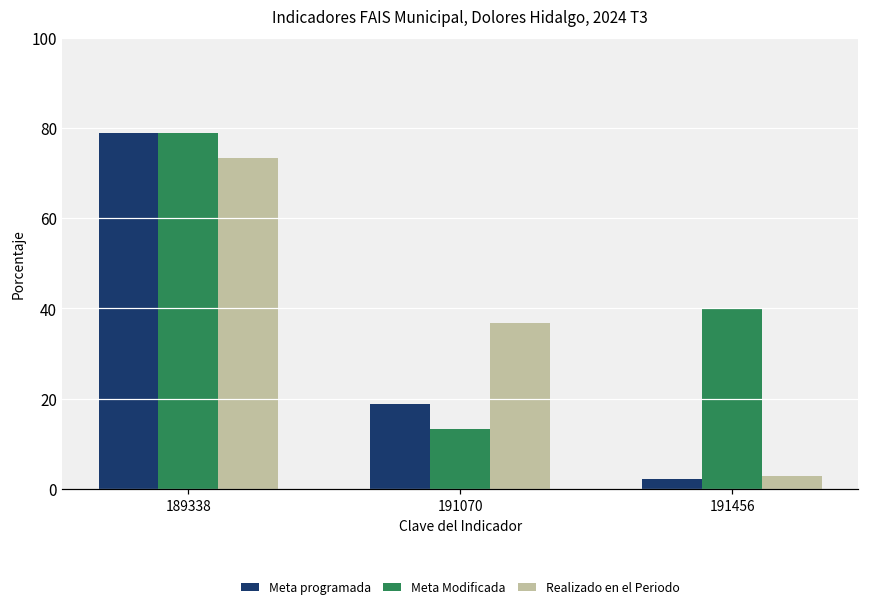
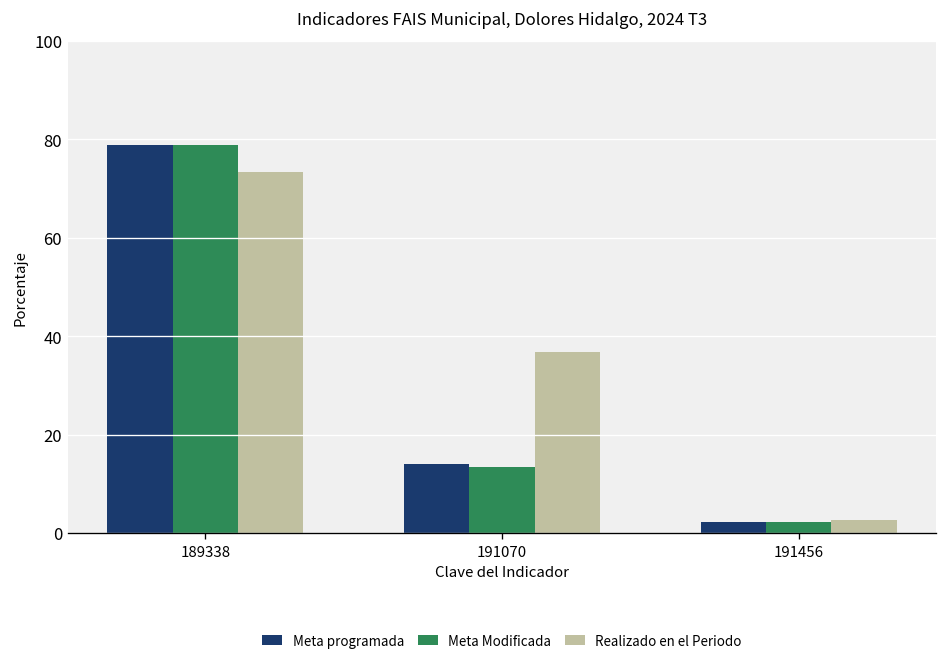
Meta programada, 191070: 19 -> 14
Meta Modificada, 191456: 40 -> 2
